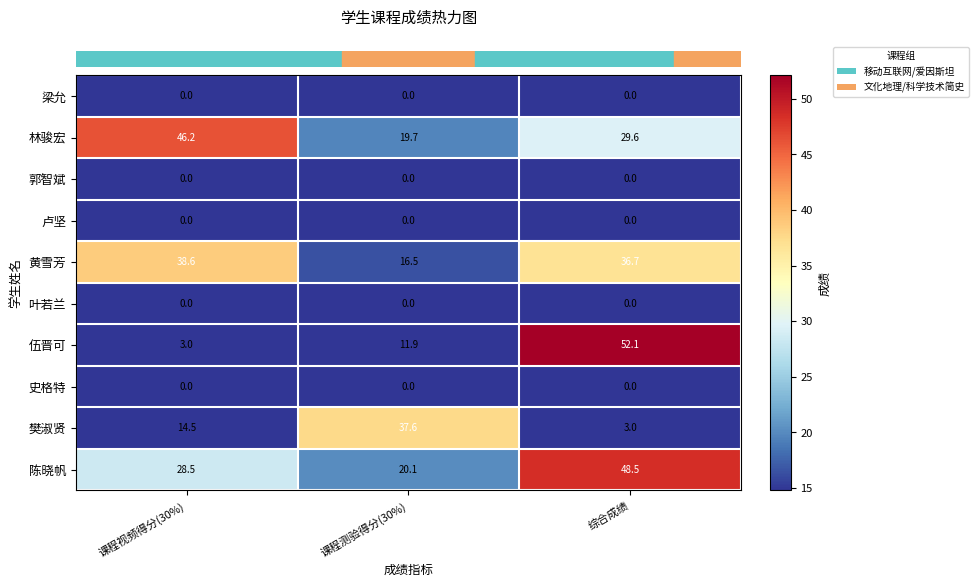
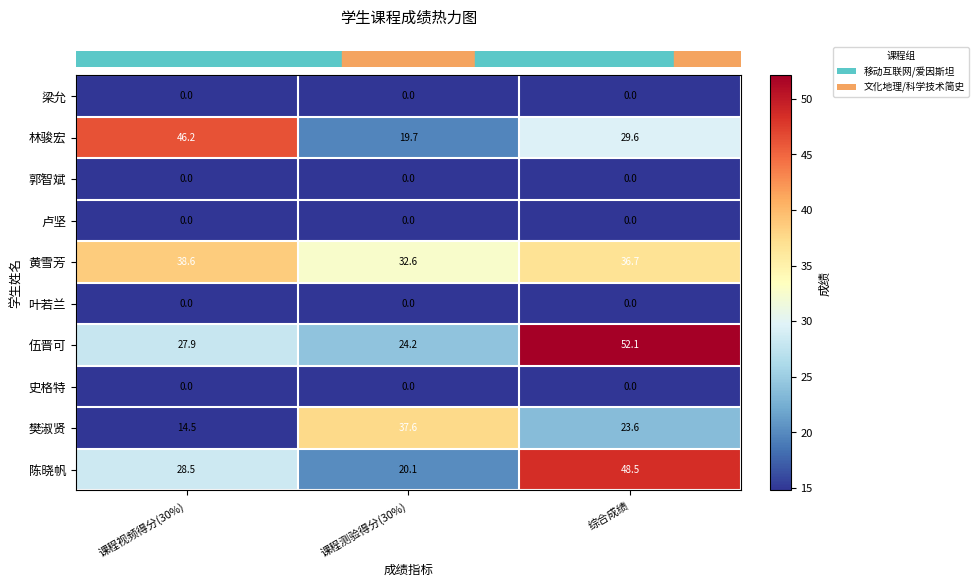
黄雪芳, 课程测验得分(30%): 16.5 -> 32.6
伍晋可, 课程视频得分(30%): 3.0 -> 27.9
伍晋可, 课程测验得分(30%): 11.9 -> 24.2
樊淑贤, 综合成绩: 3.0 -> 23.6
